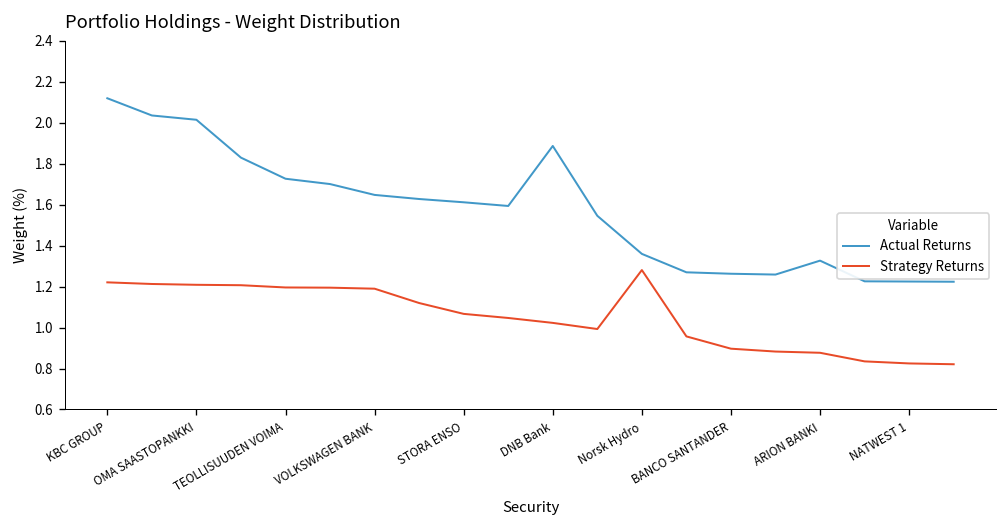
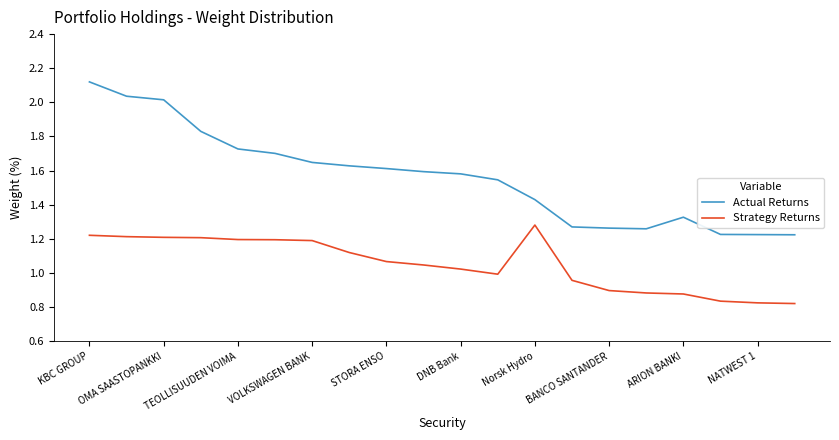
Actual Returns, DNB Bank: 1.89 -> 1.58
Actual Returns, Norsk Hydro: 1.36 -> 1.43
